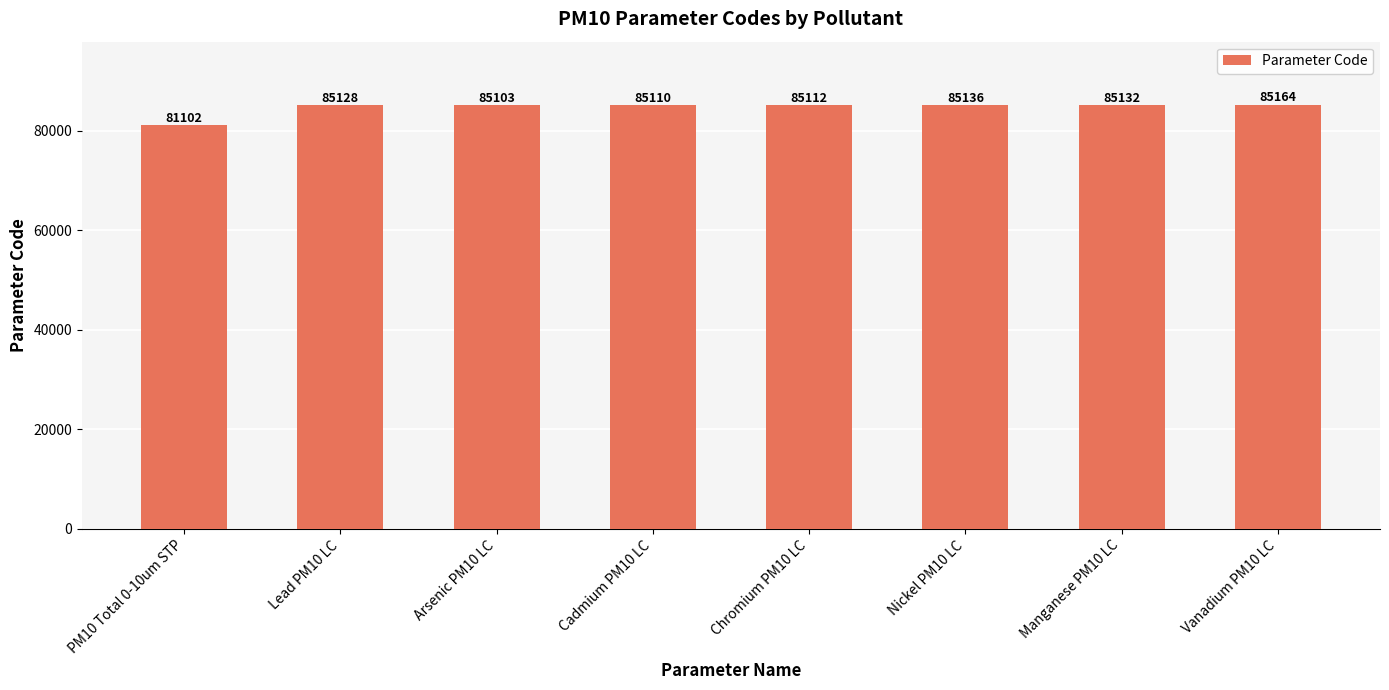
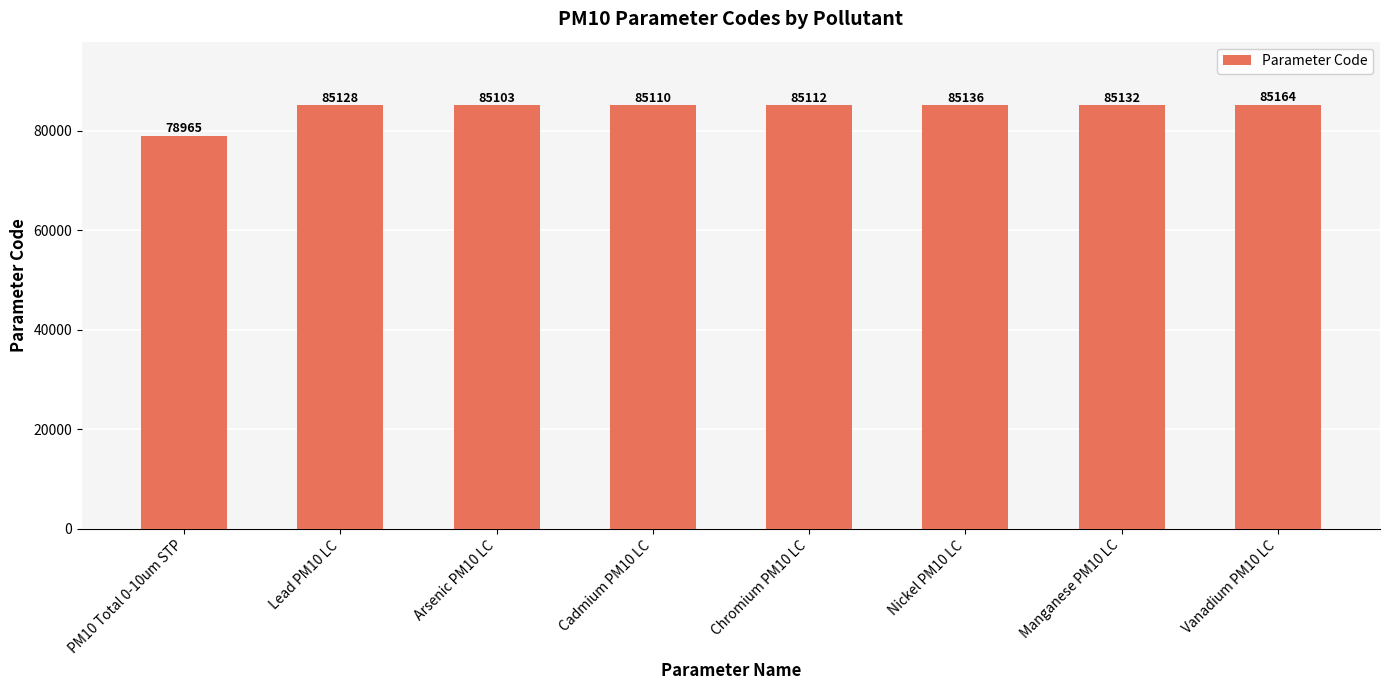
PM10 Total 0-10um STP: 81102 -> 78965
